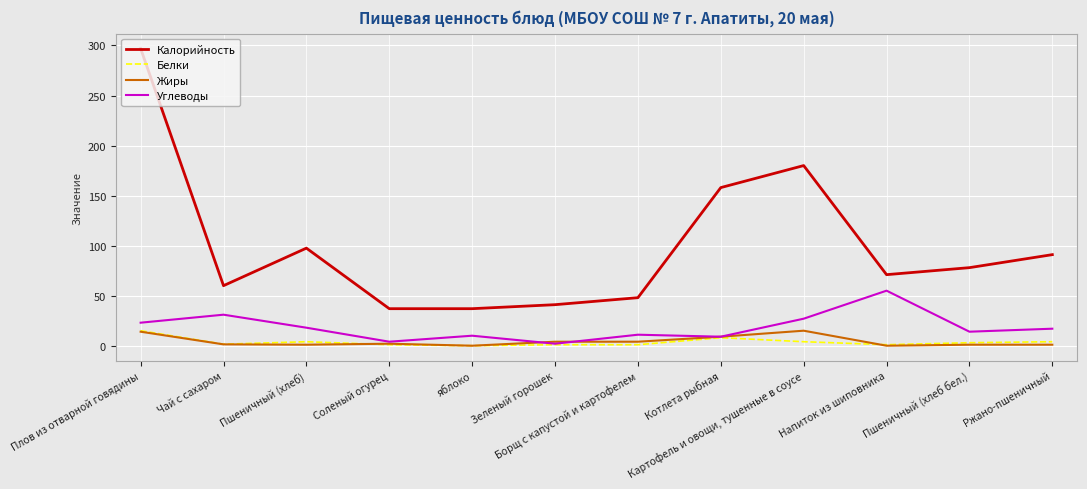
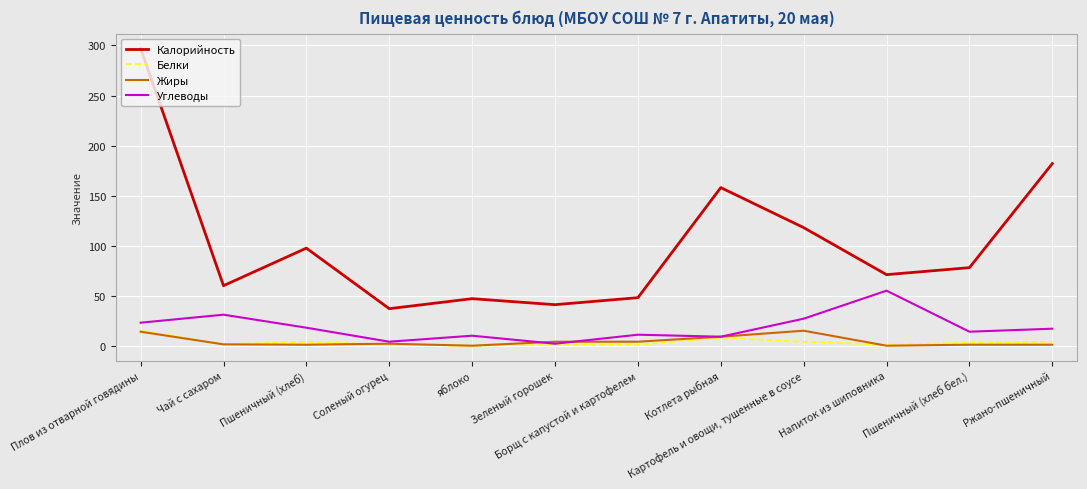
Калорийность, яблоко: 37 -> 47
Калорийность, Картофель и овощи, тушенные в соусе: 180 -> 118
Калорийность, Ржано-пшеничный: 91 -> 182
